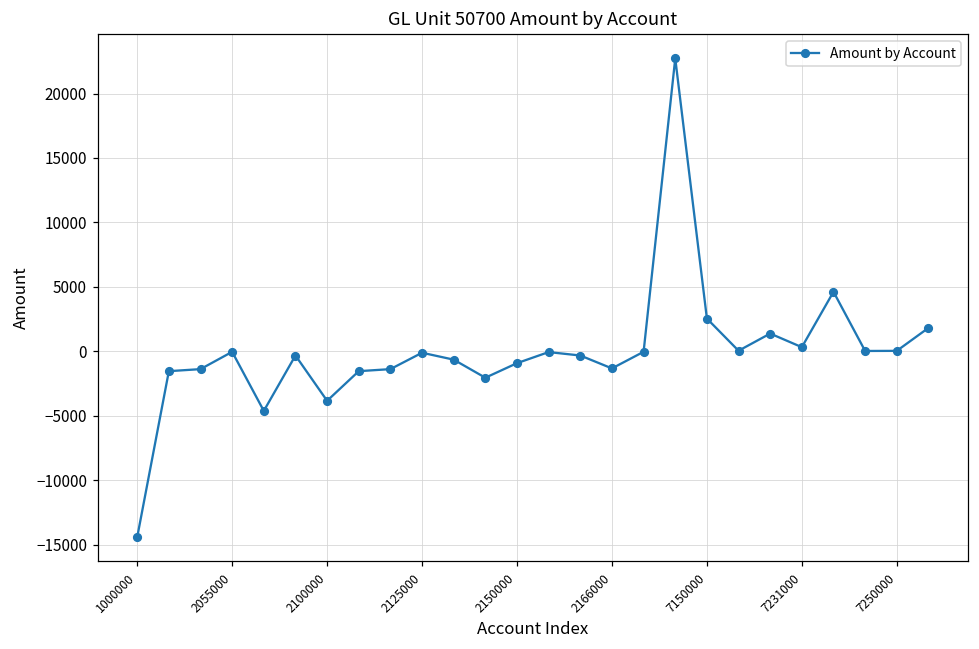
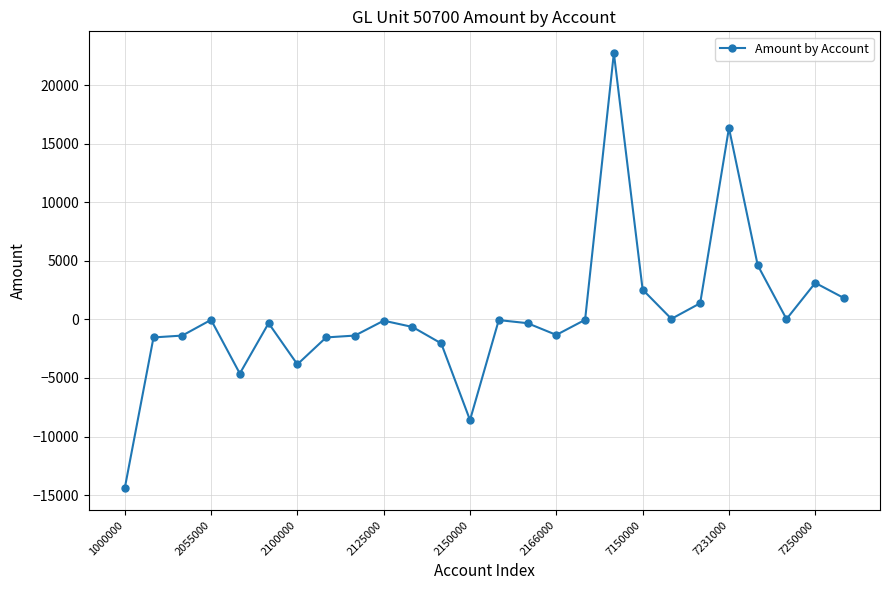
2150000: -900 -> -8600
7231000: 300 -> 16300
7250000: 0 -> 3100
